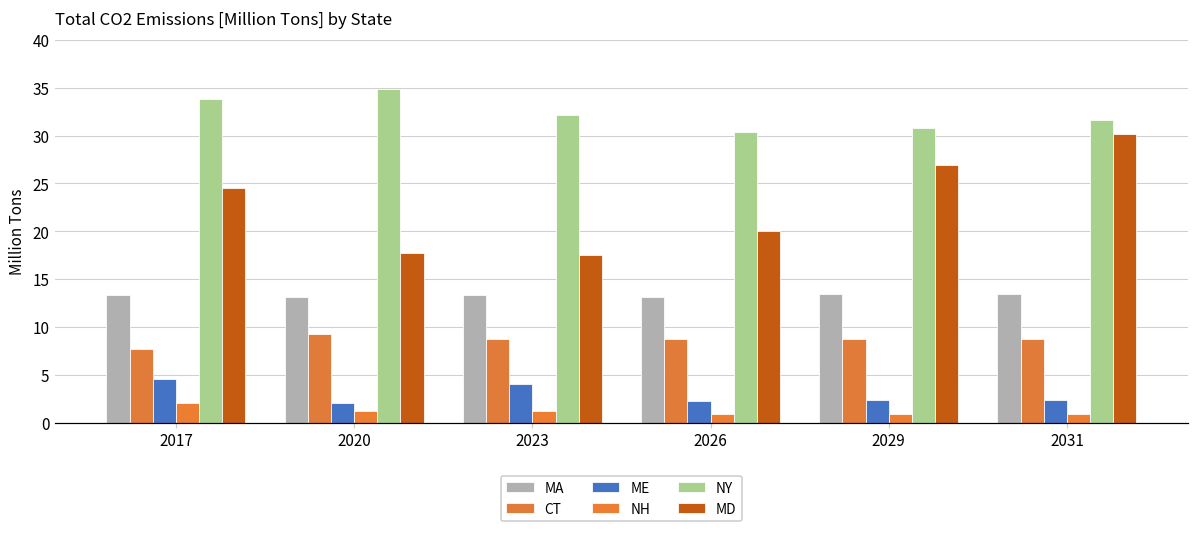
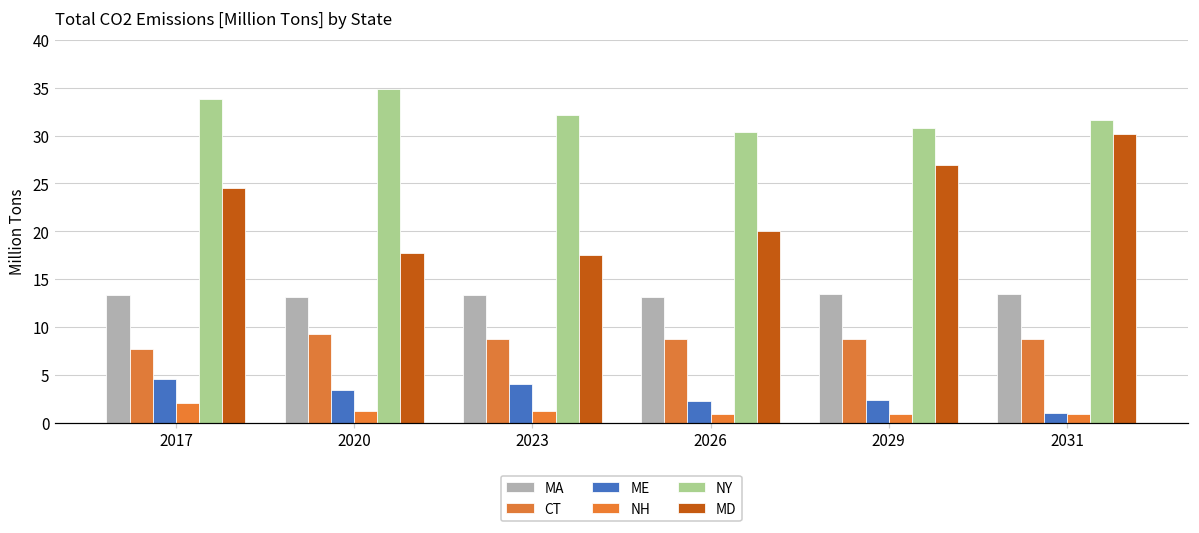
ME, 2020: 2 -> 3
ME, 2031: 2 -> 1
